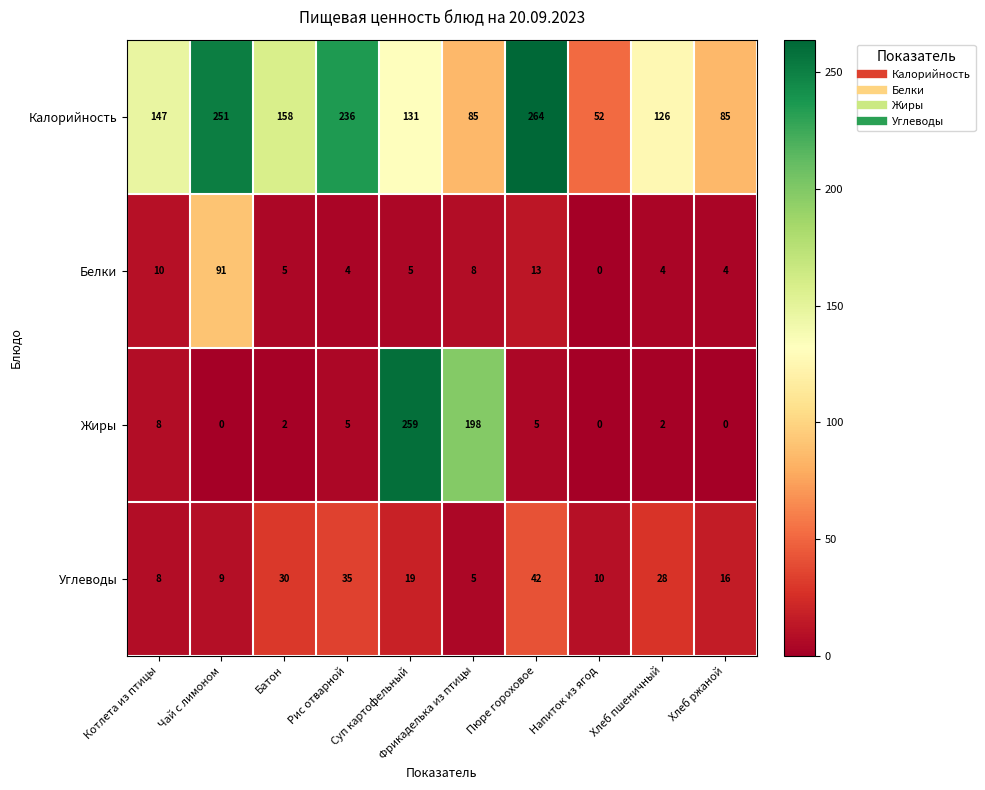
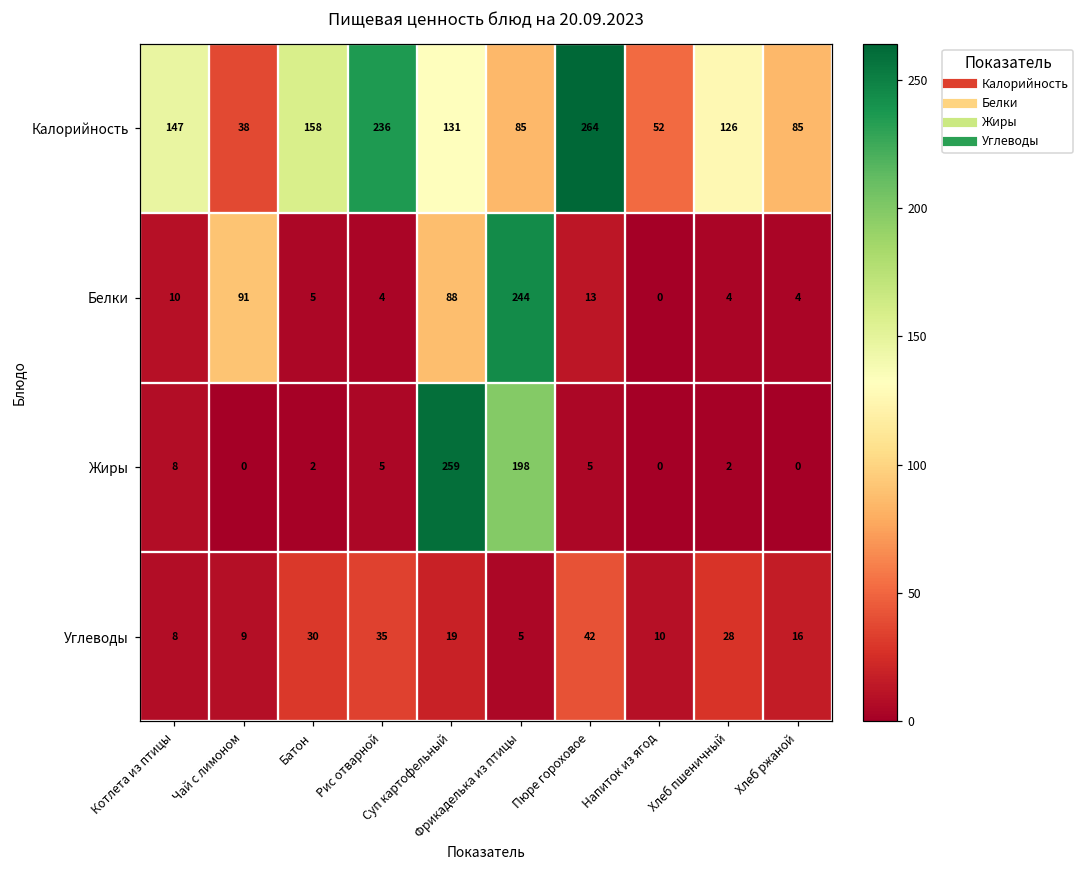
Калорийность, Чай с лимоном: 251 -> 38
Белки, Суп картофельный: 5 -> 88
Белки, Фрикаделька из птицы: 8 -> 244
